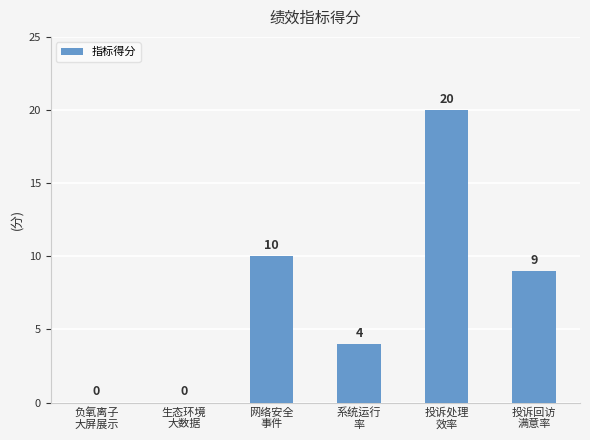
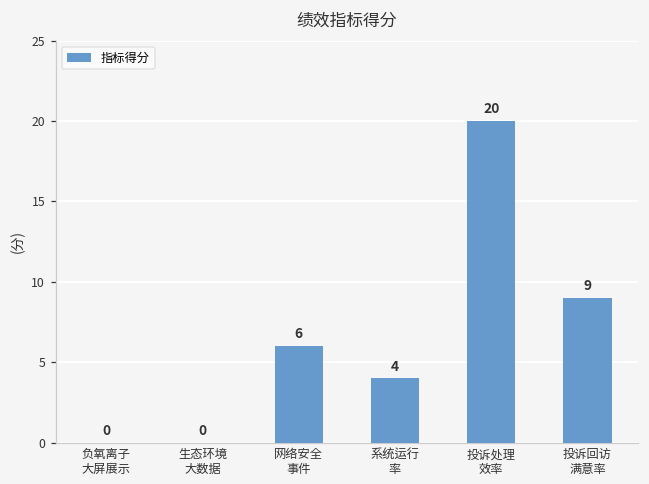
网络安全 事件: 10 -> 6
